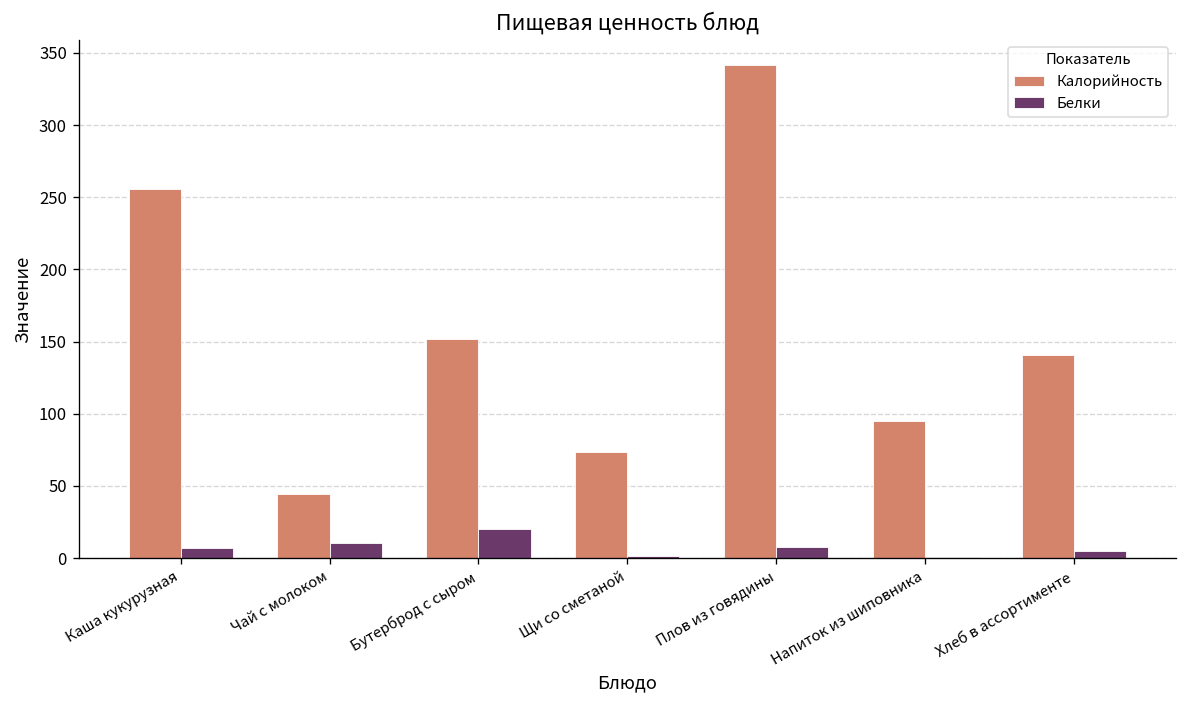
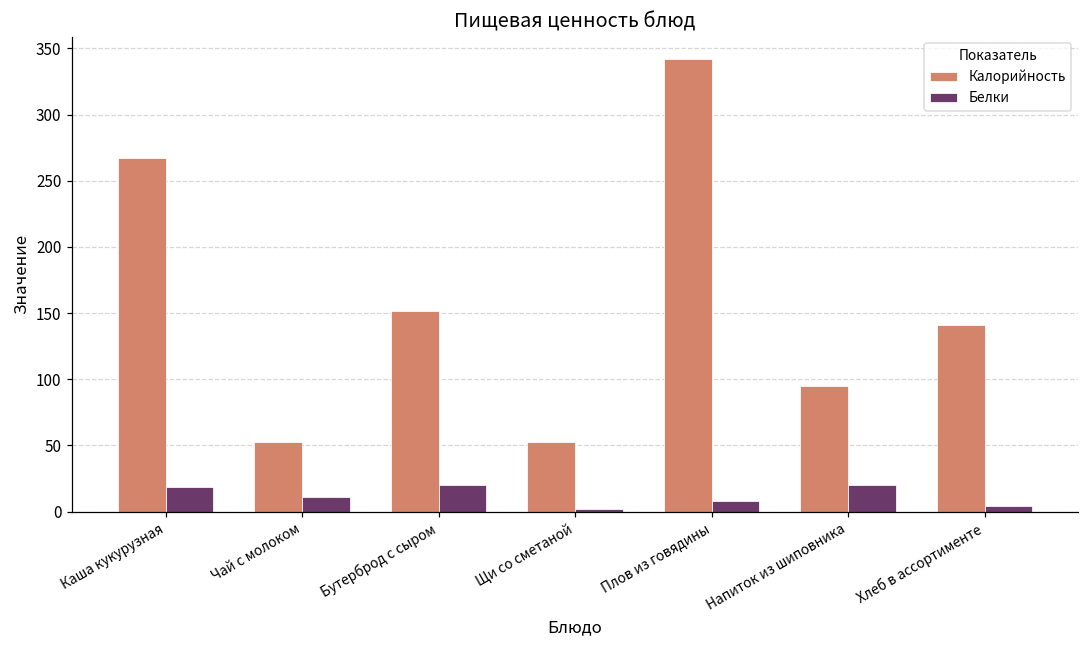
Калорийность, Каша кукурузная: 256 -> 267
Белки, Каша кукурузная: 7 -> 19
Калорийность, Чай с молоком: 44 -> 53
Калорийность, Щи со сметаной: 74 -> 53
Белки, Напиток из шиповника: 1 -> 20
